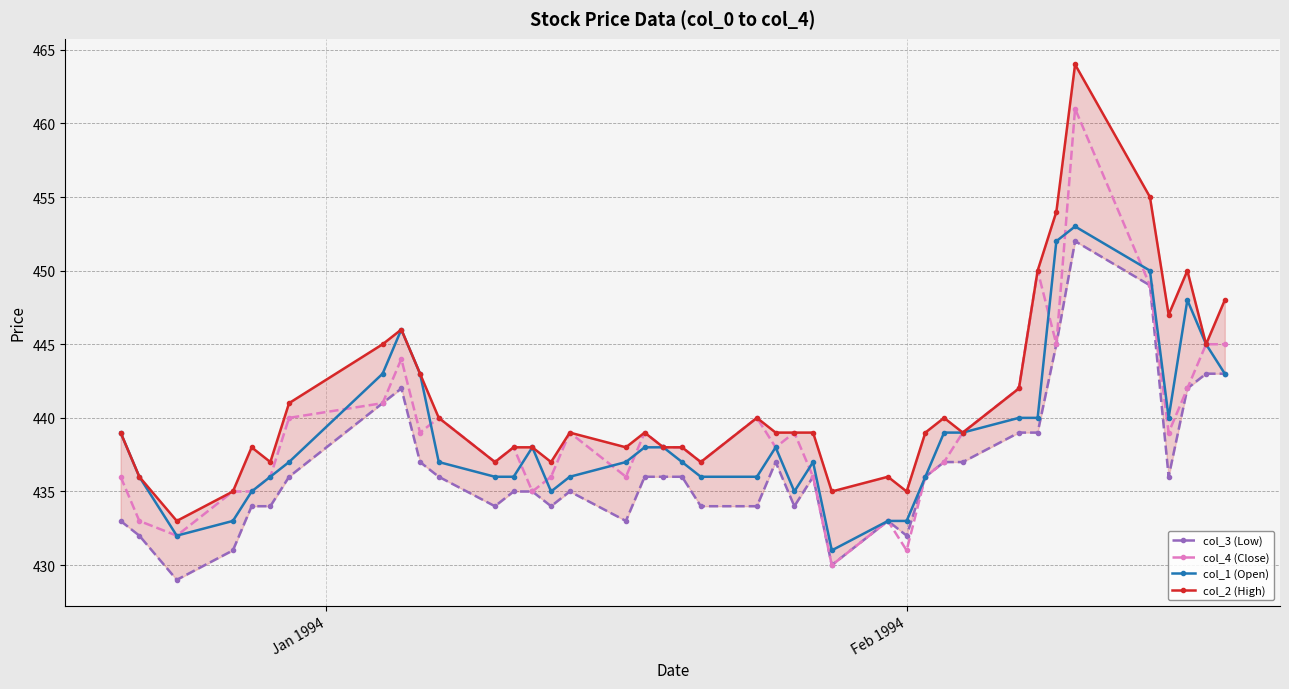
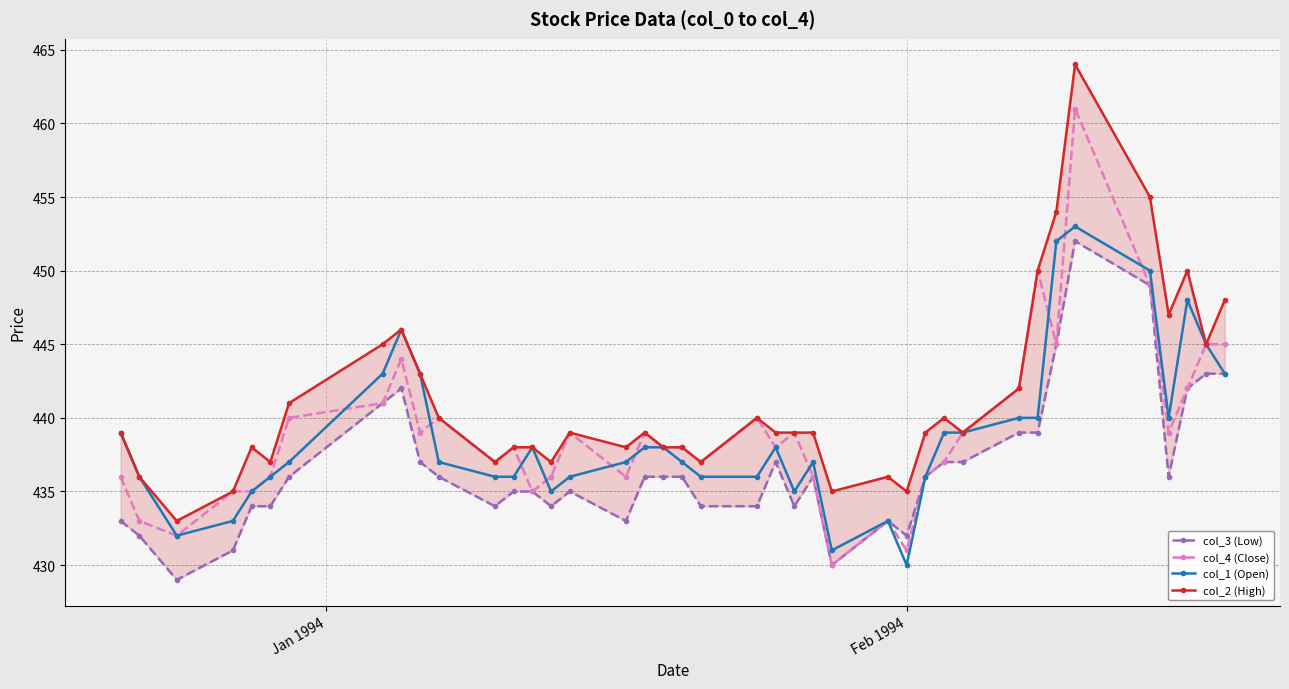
col_1 (Open), Feb 1994: 433 -> 430
